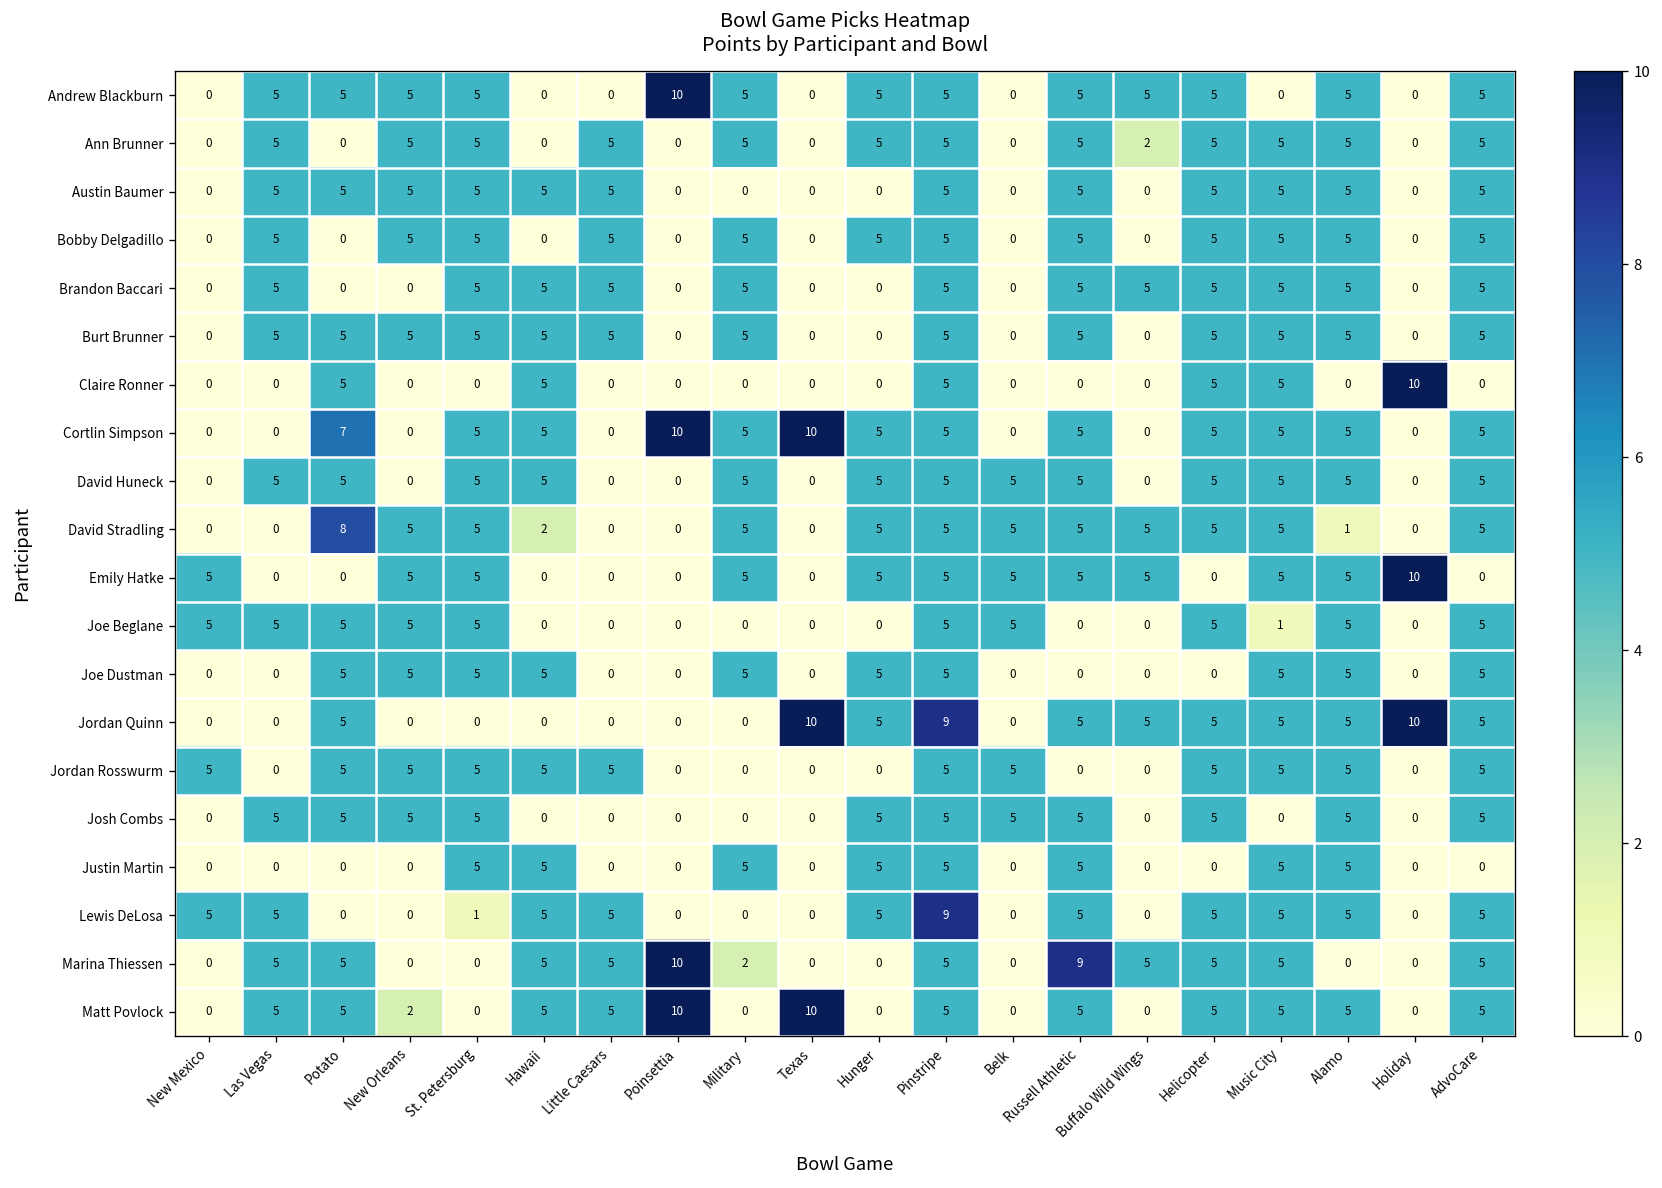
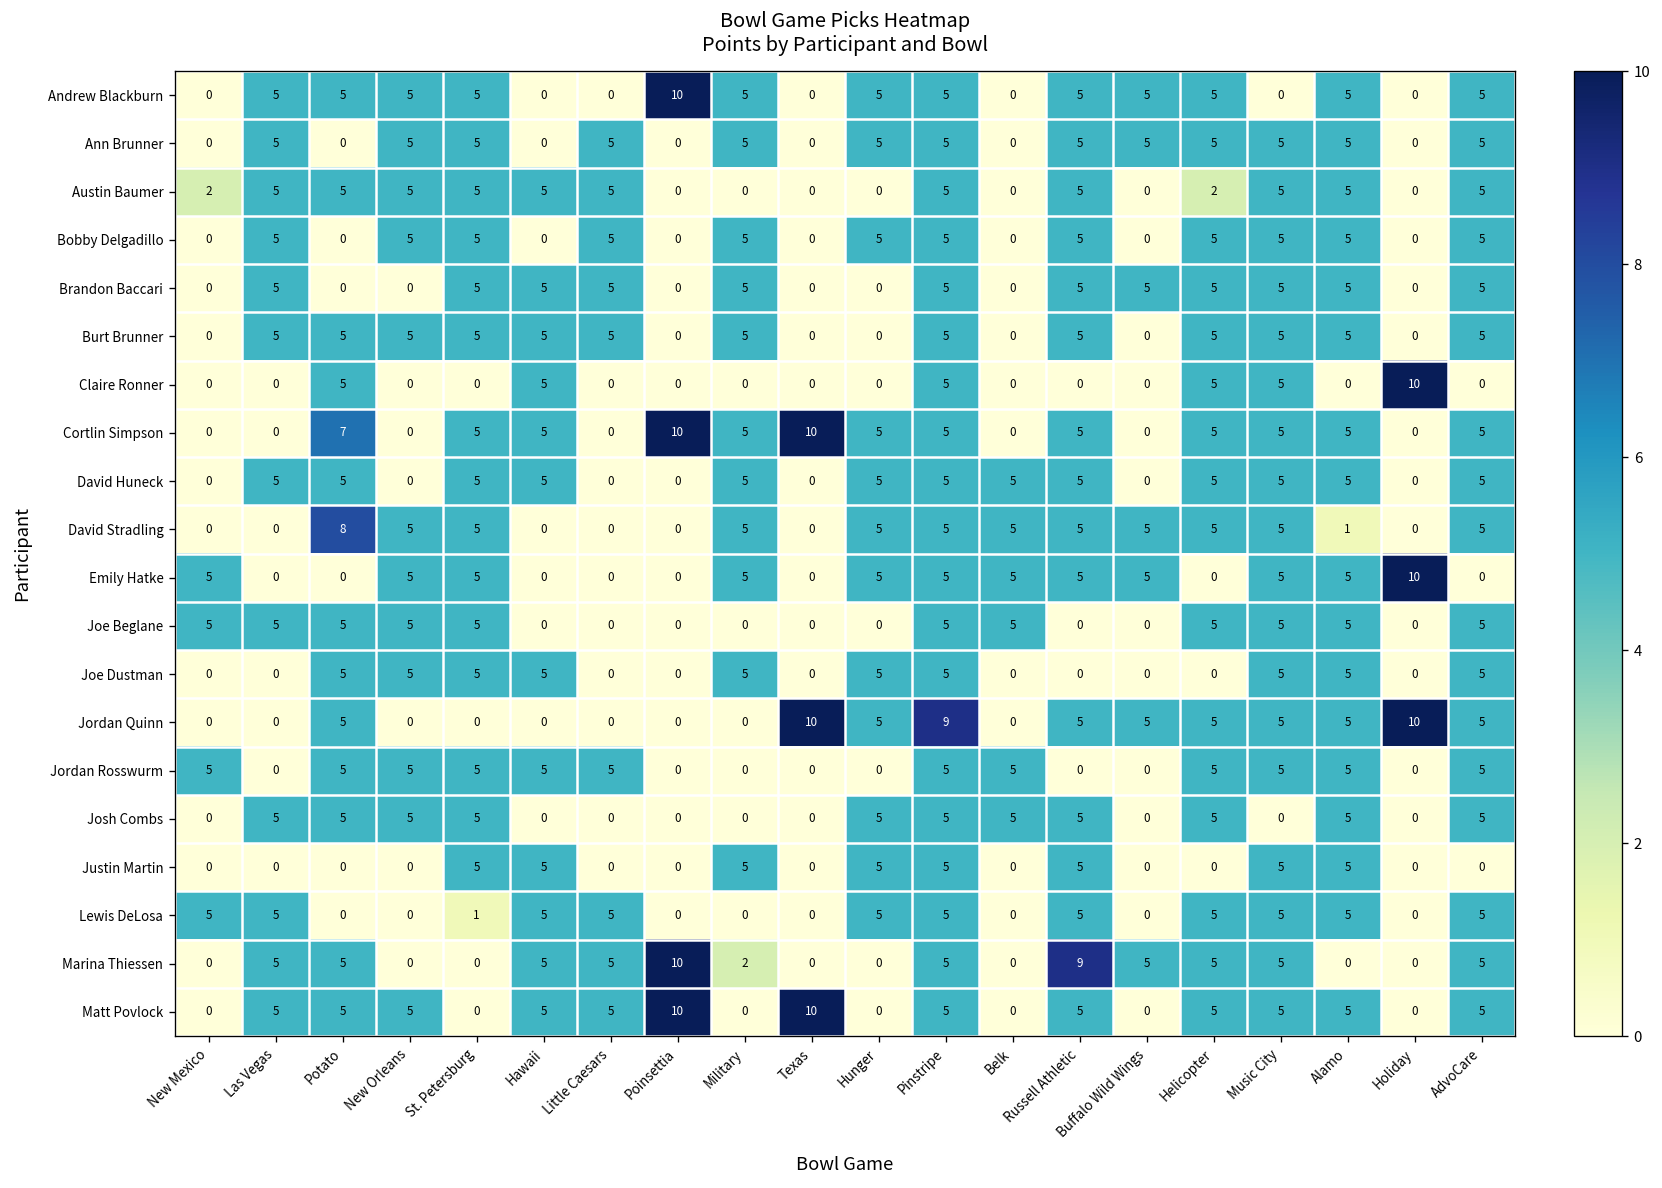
Ann Brunner, Buffalo Wild Wings: 2 -> 5
Austin Baumer, New Mexico: 0 -> 2
Austin Baumer, Helicopter: 5 -> 2
David Stradling, Hawaii: 2 -> 0
Joe Beglane, Music City: 1 -> 5
Lewis DeLosa, Pinstripe: 9 -> 5
Matt Povlock, New Orleans: 2 -> 5
